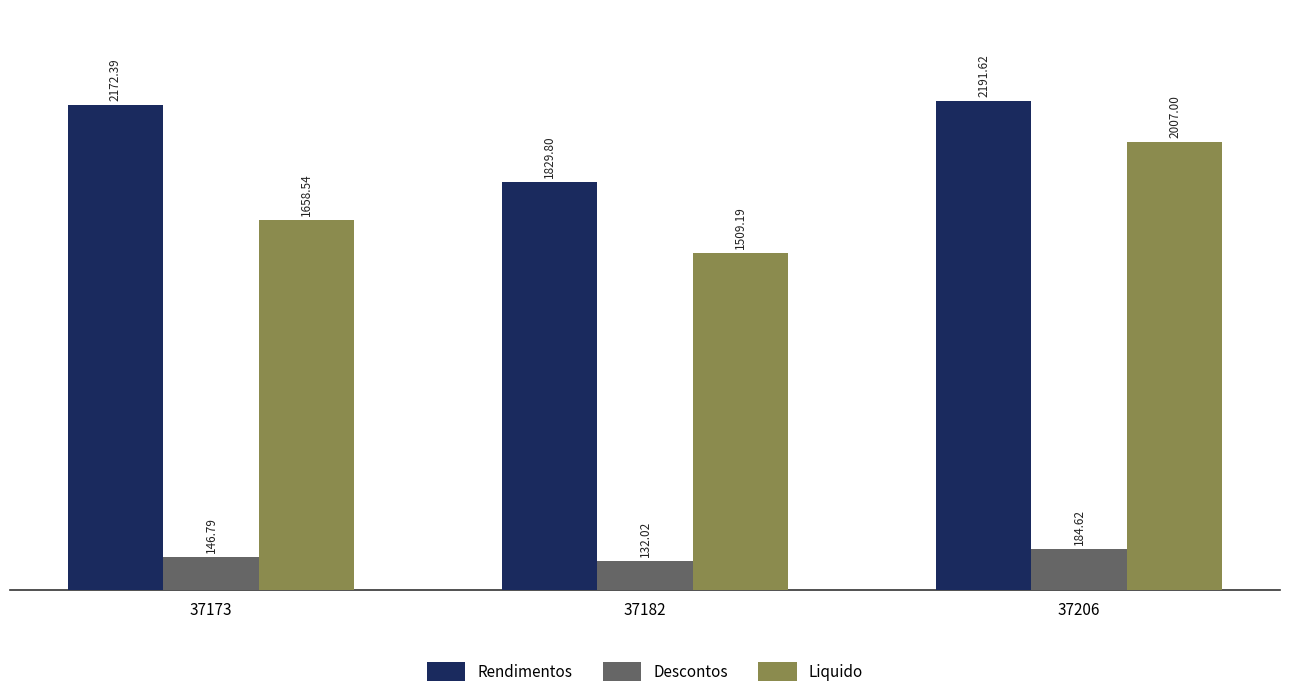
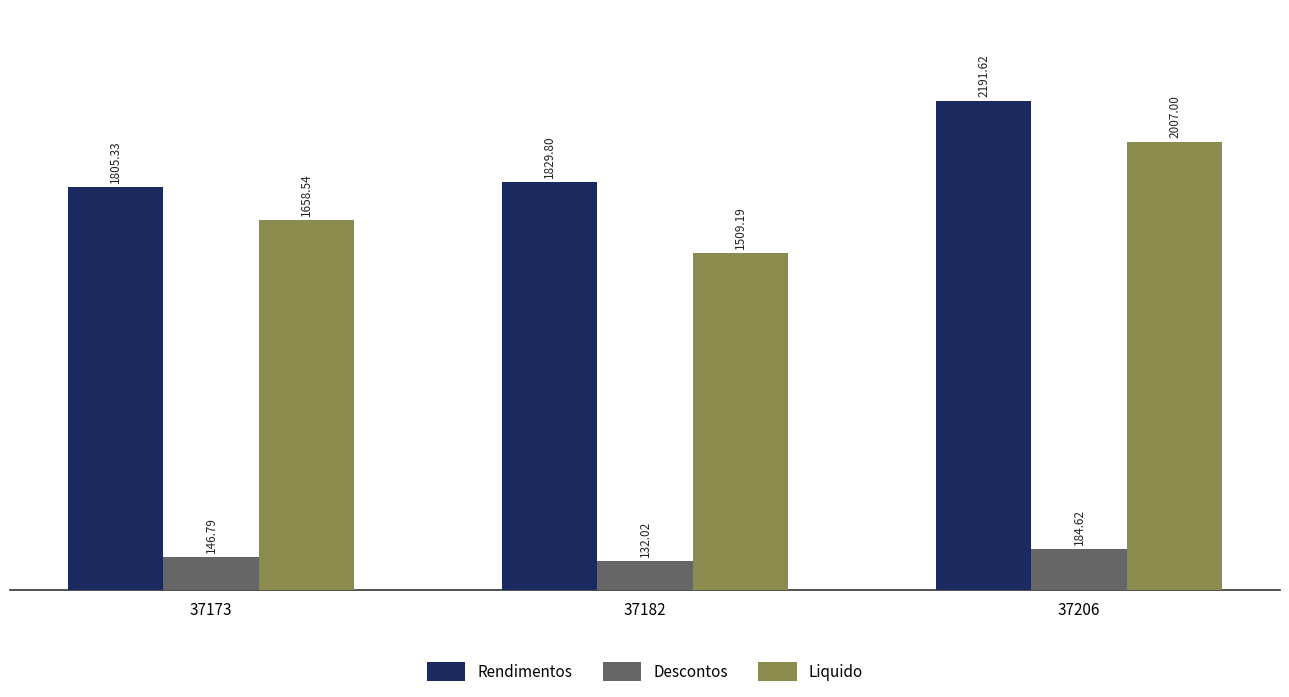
Rendimentos, 37173: 2172.39 -> 1805.33
